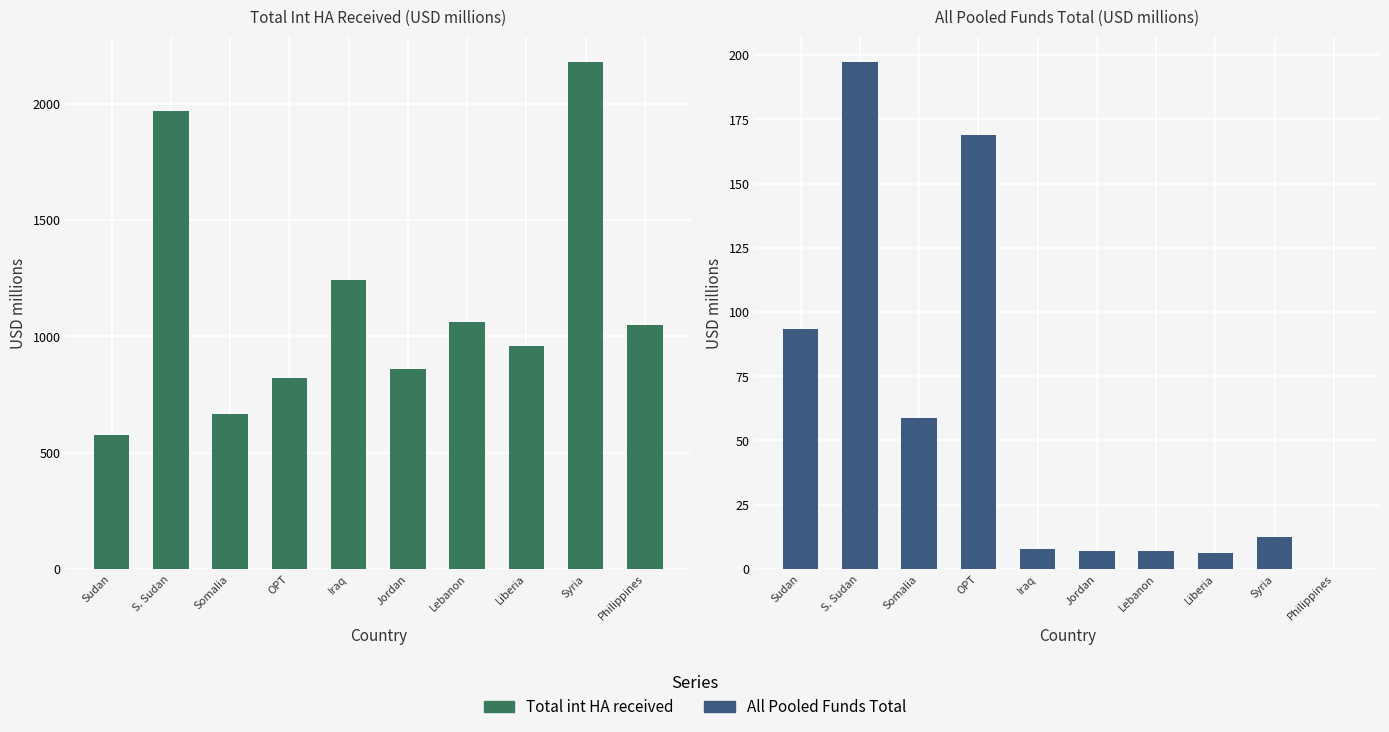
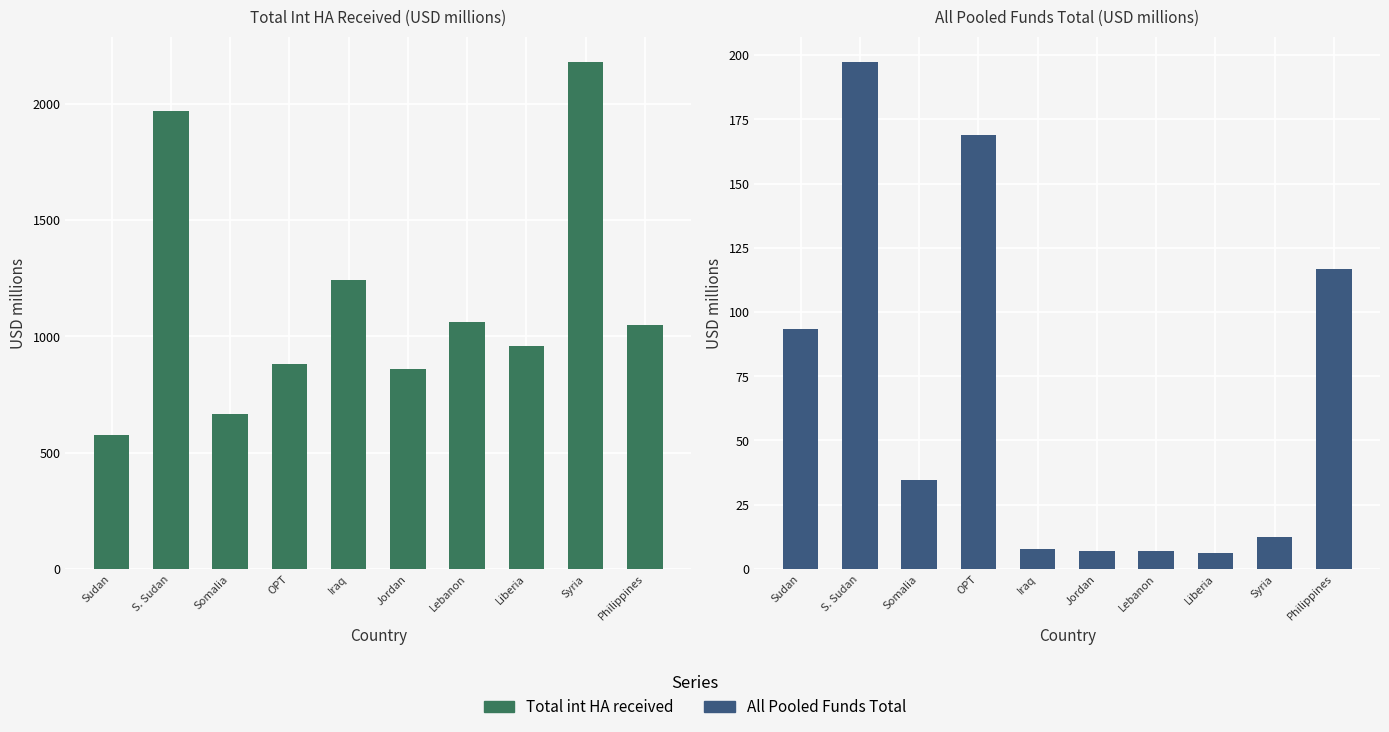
Total Int HA Received (USD millions), OPT: 820 -> 880
All Pooled Funds Total (USD millions), Somalia: 59 -> 35
All Pooled Funds Total (USD millions), Philippines: 0 -> 117
